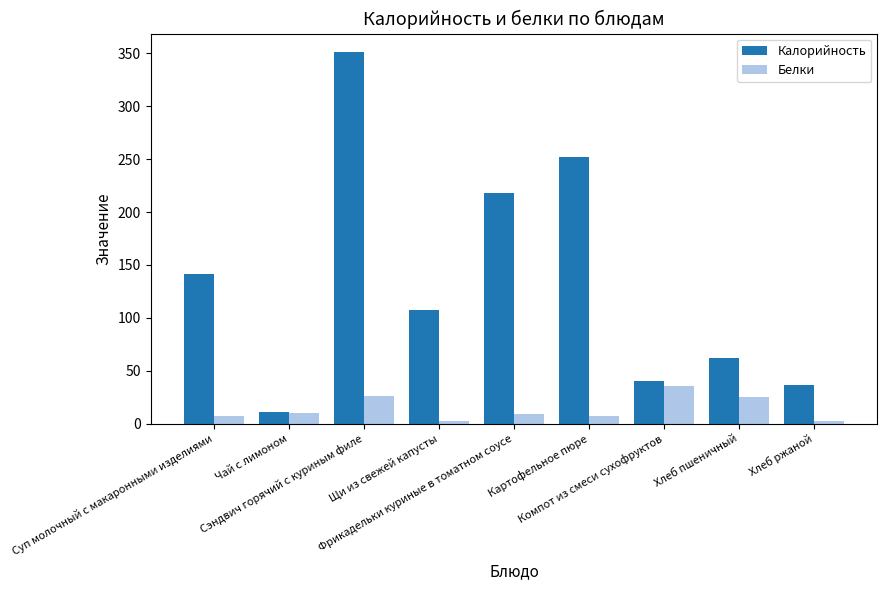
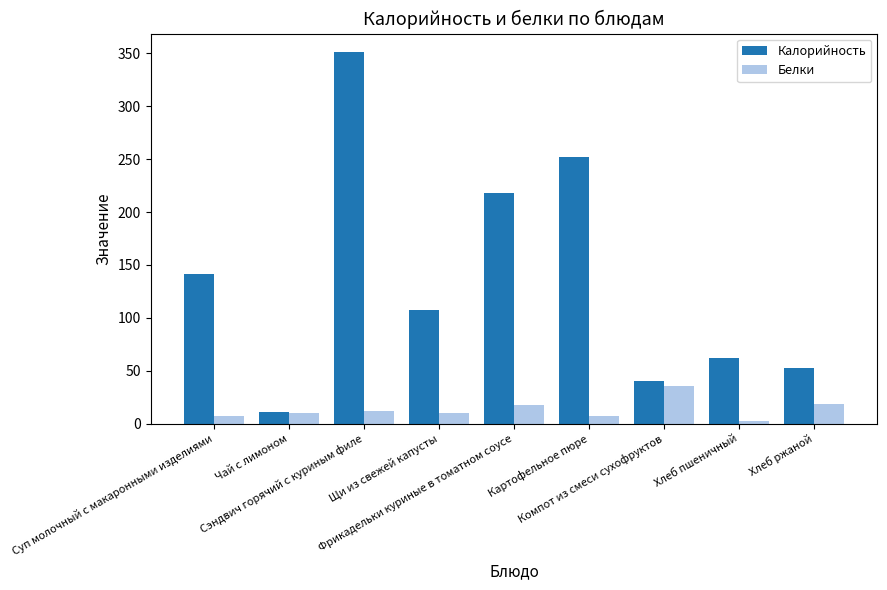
Белки, Сэндвич горячий с куриным филе: 26 -> 12
Белки, Щи из свежей капусты: 2 -> 10
Белки, Фрикадельки куриные в томатном соусе: 9 -> 17
Белки, Хлеб пшеничный: 25 -> 2
Калорийность, Хлеб ржаной: 37 -> 52
Белки, Хлеб ржаной: 2 -> 18
